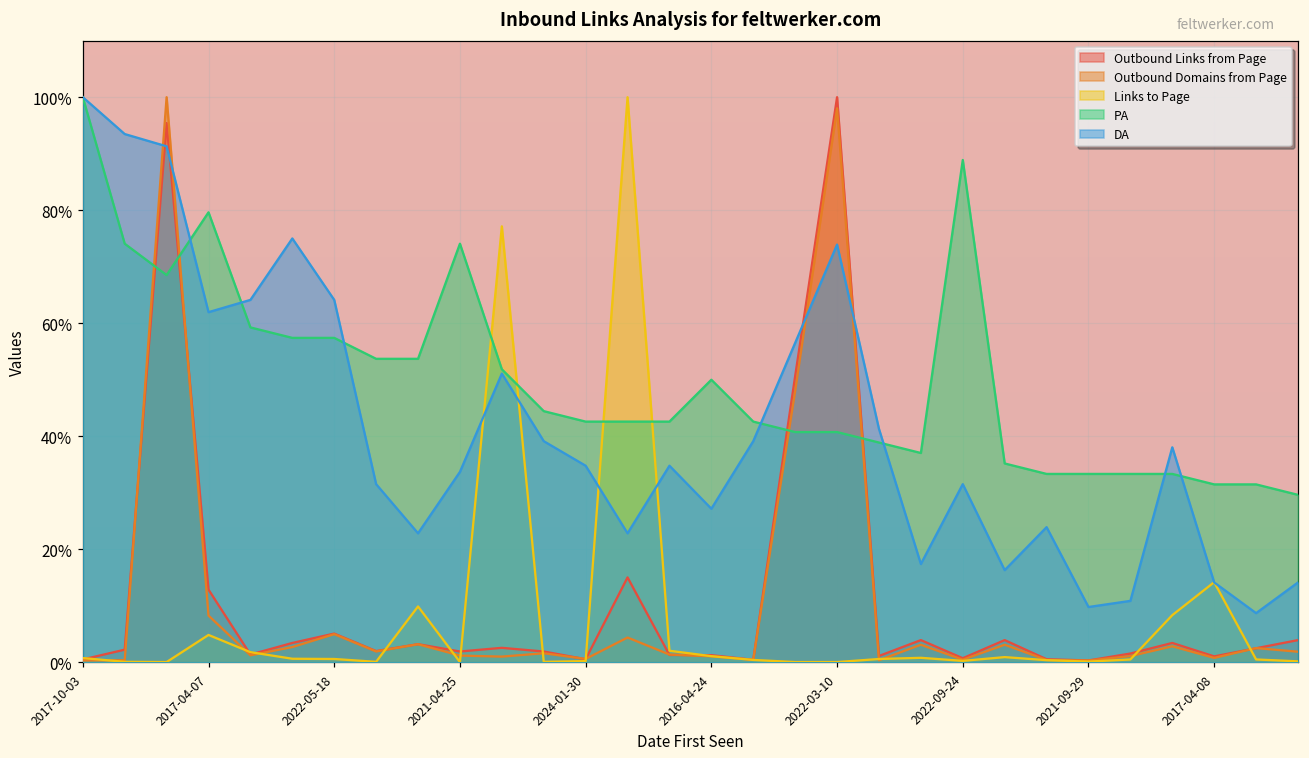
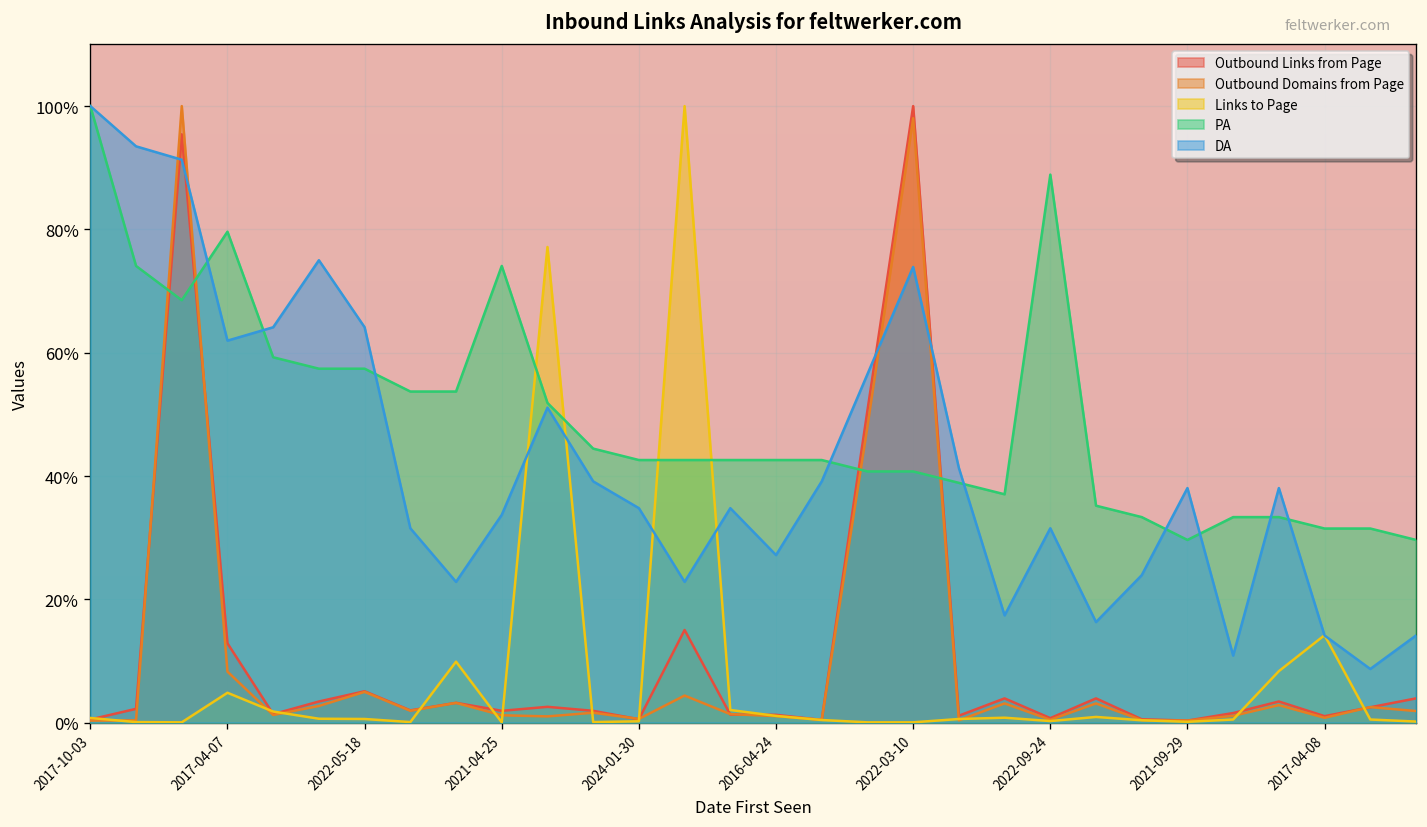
PA, 2016-04-24: 50% -> 43%
PA, 2021-09-29: 33% -> 30%
DA, 2021-09-29: 10% -> 38%
